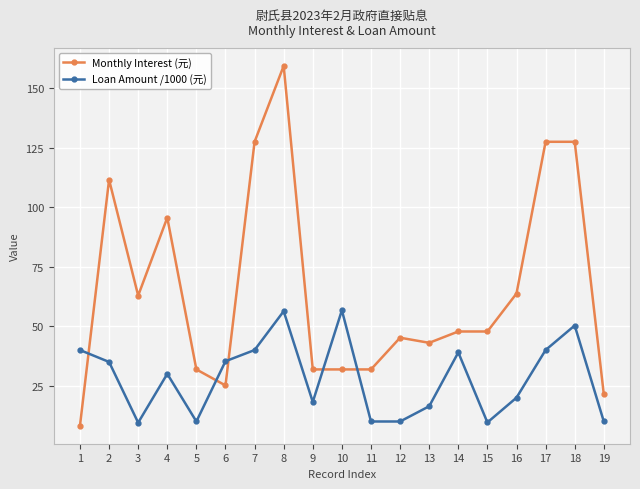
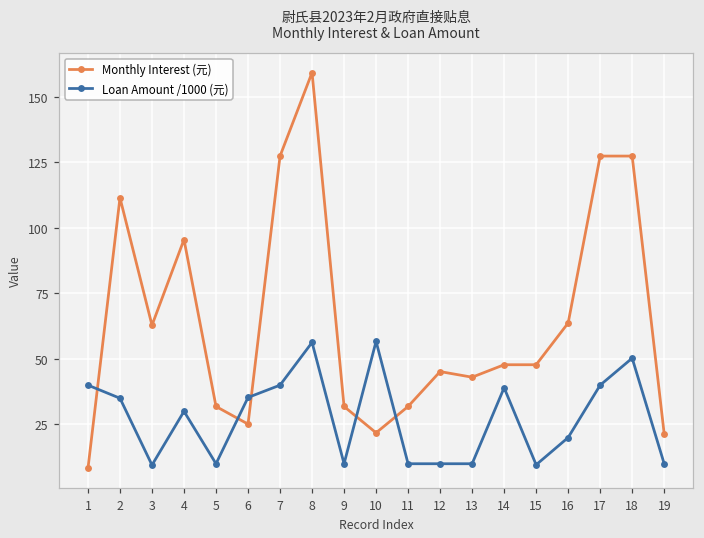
Loan Amount /1000 (元), 9: 18 -> 10
Monthly Interest (元), 10: 32 -> 22
Loan Amount /1000 (元), 13: 16 -> 10
